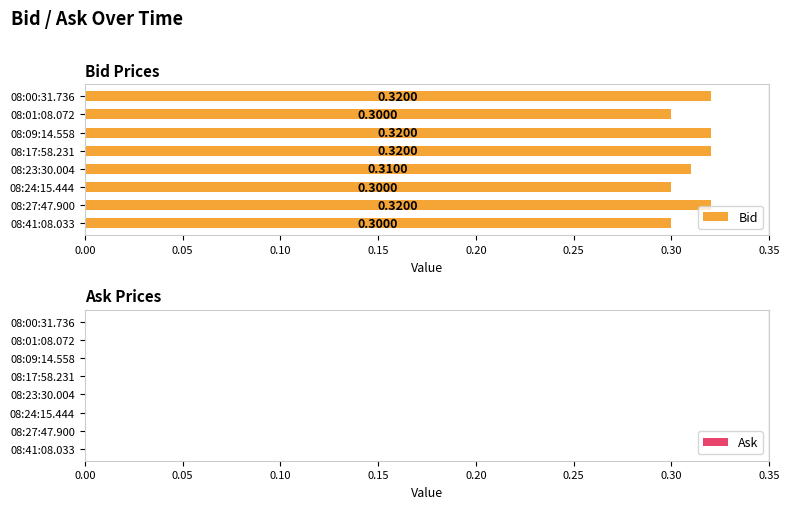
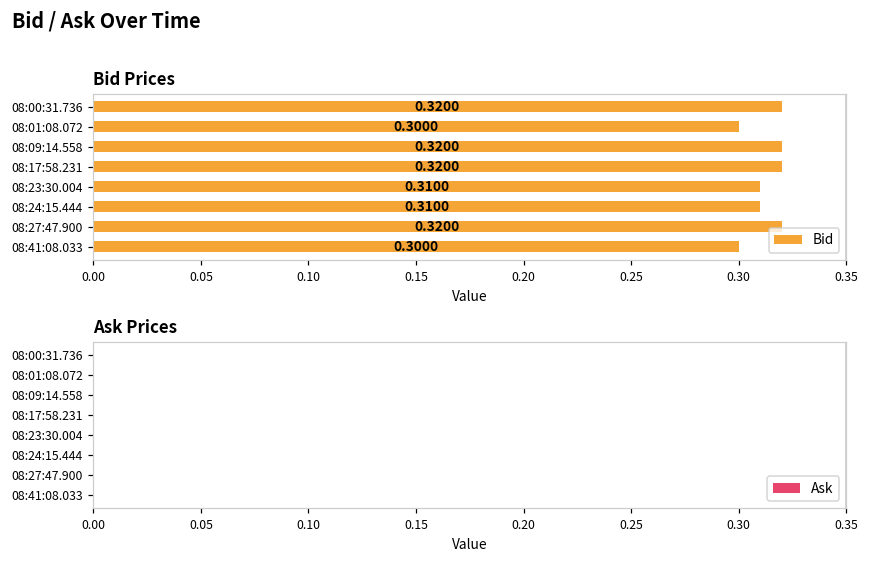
Bid Prices, 08:24:15.444: 0.3000 -> 0.3100
